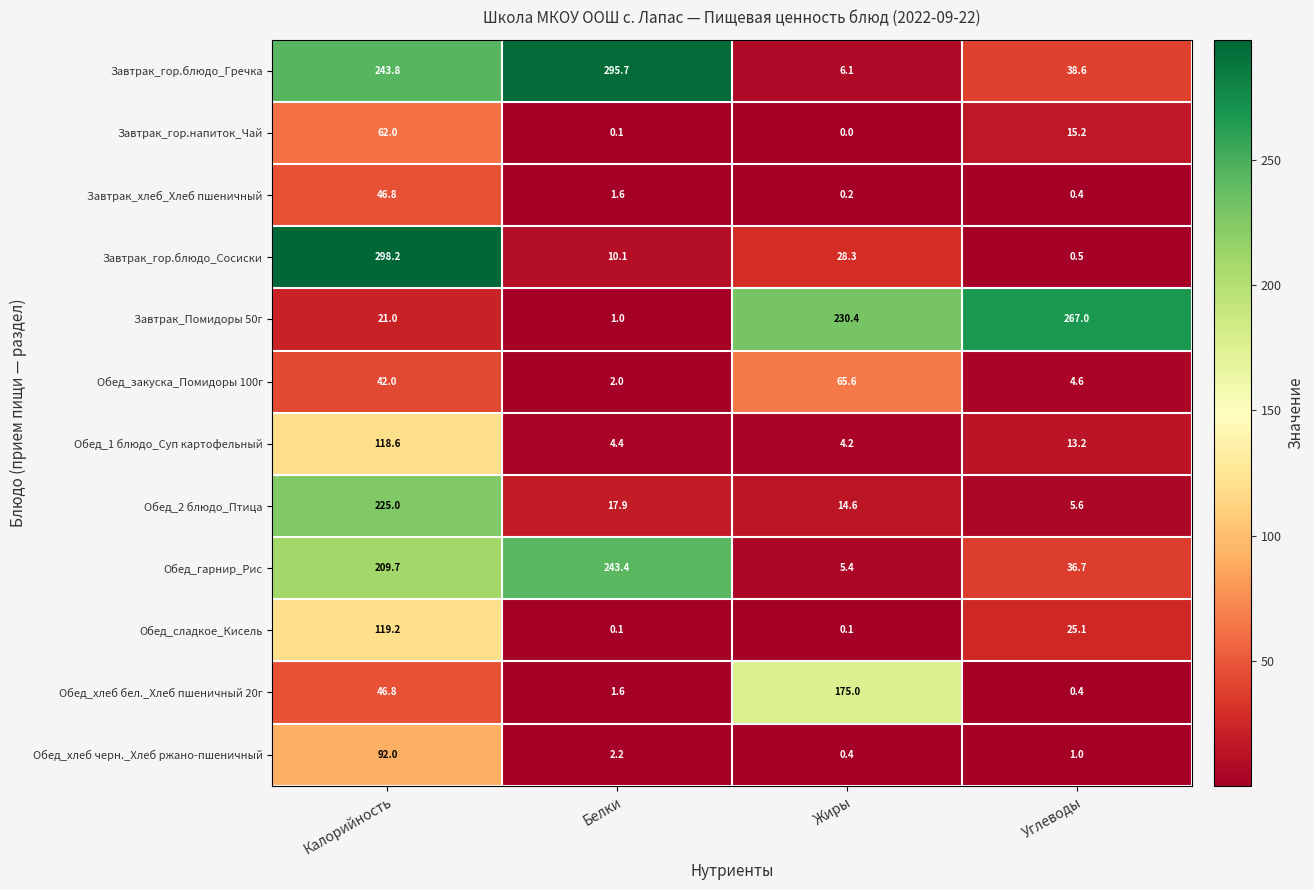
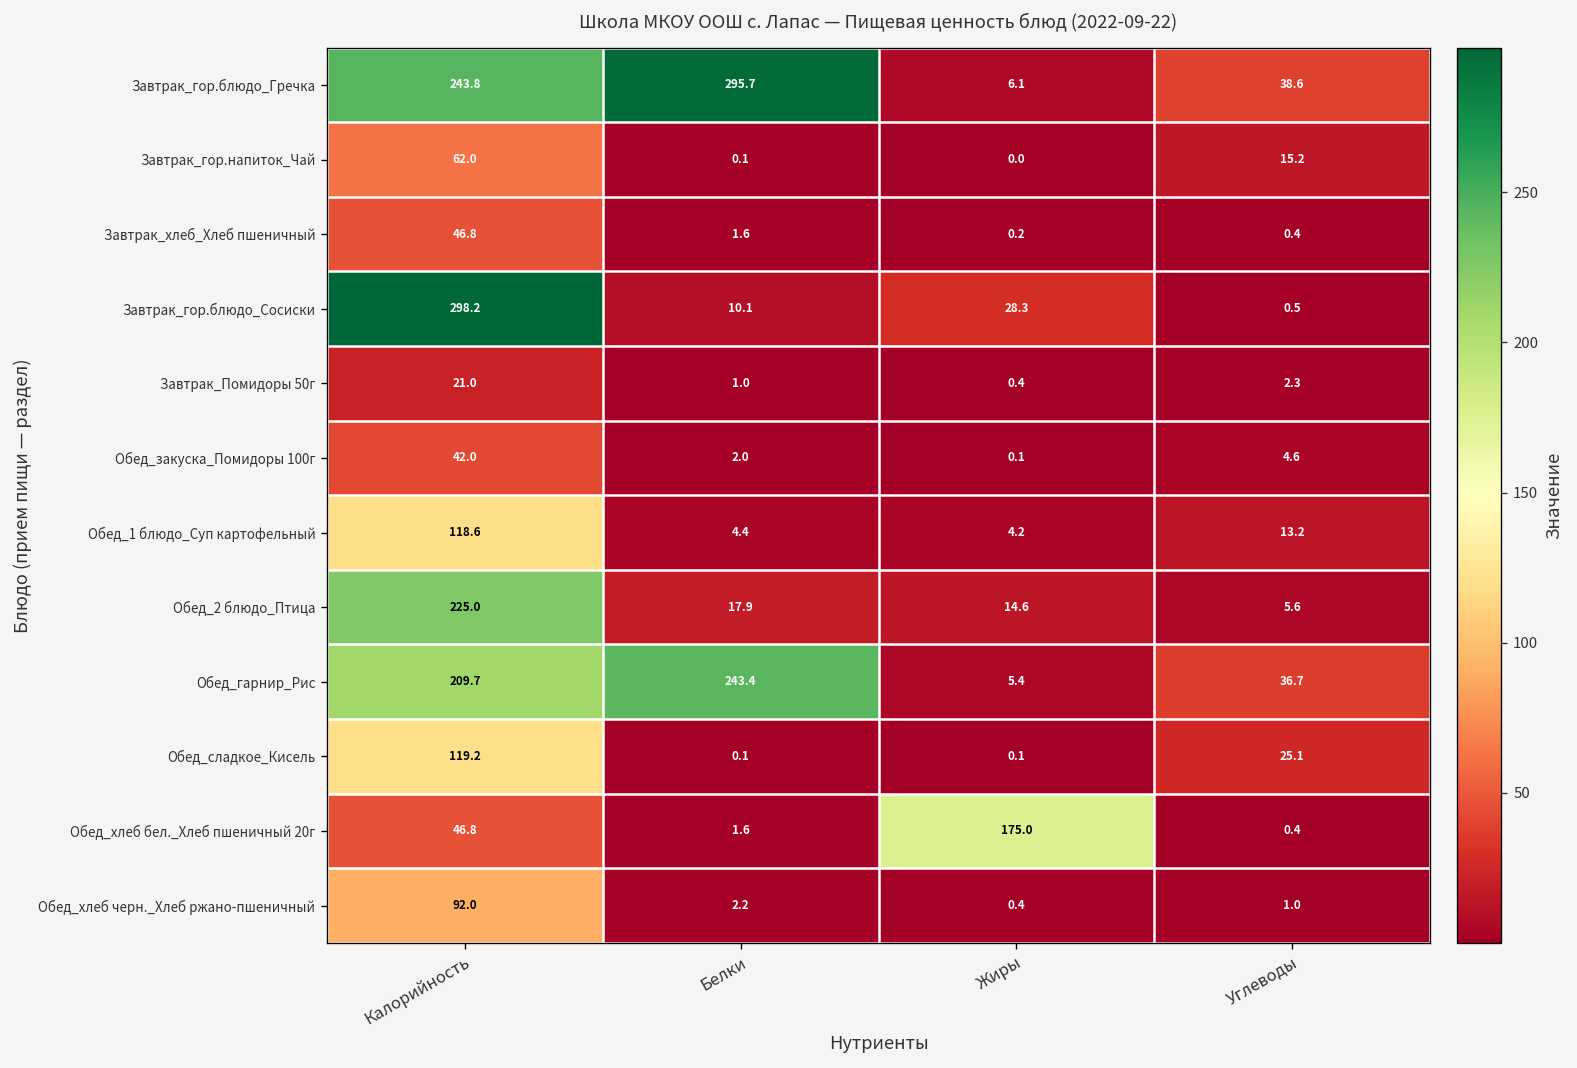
Завтрак_Помидоры 50г, Жиры: 230.4 -> 0.4
Завтрак_Помидоры 50г, Углеводы: 267.0 -> 2.3
Обед_закуска_Помидоры 100г, Жиры: 65.6 -> 0.1
